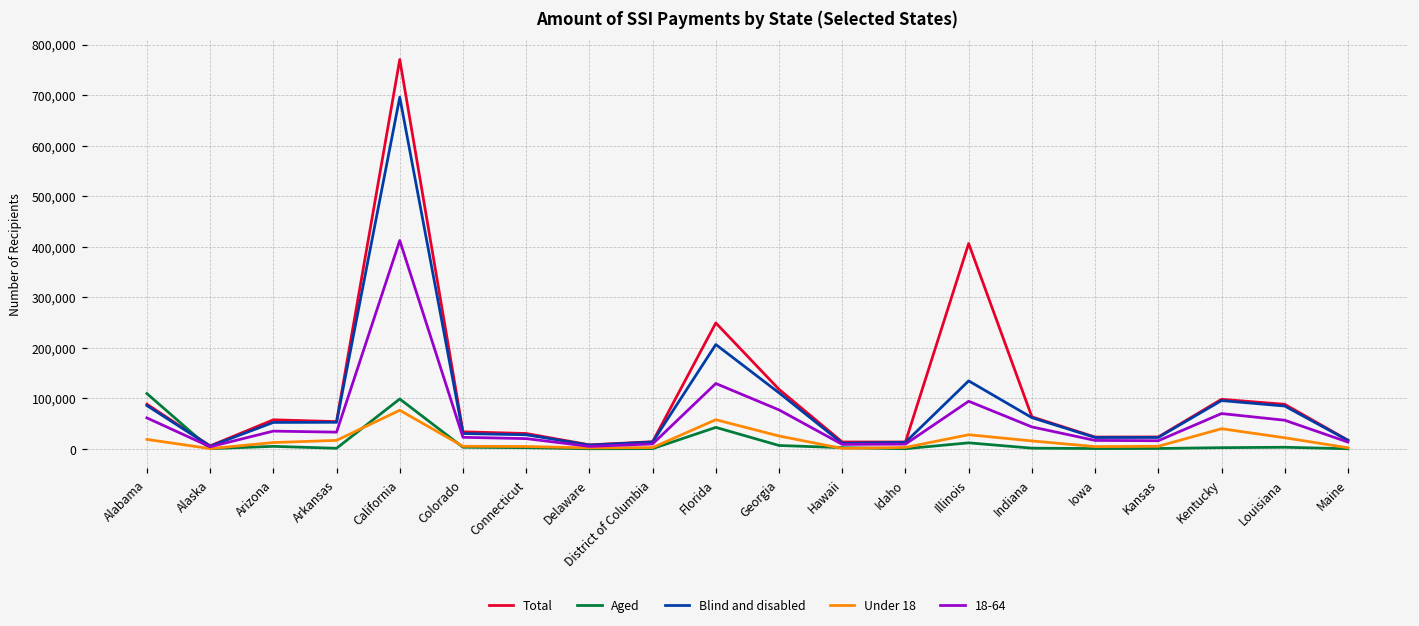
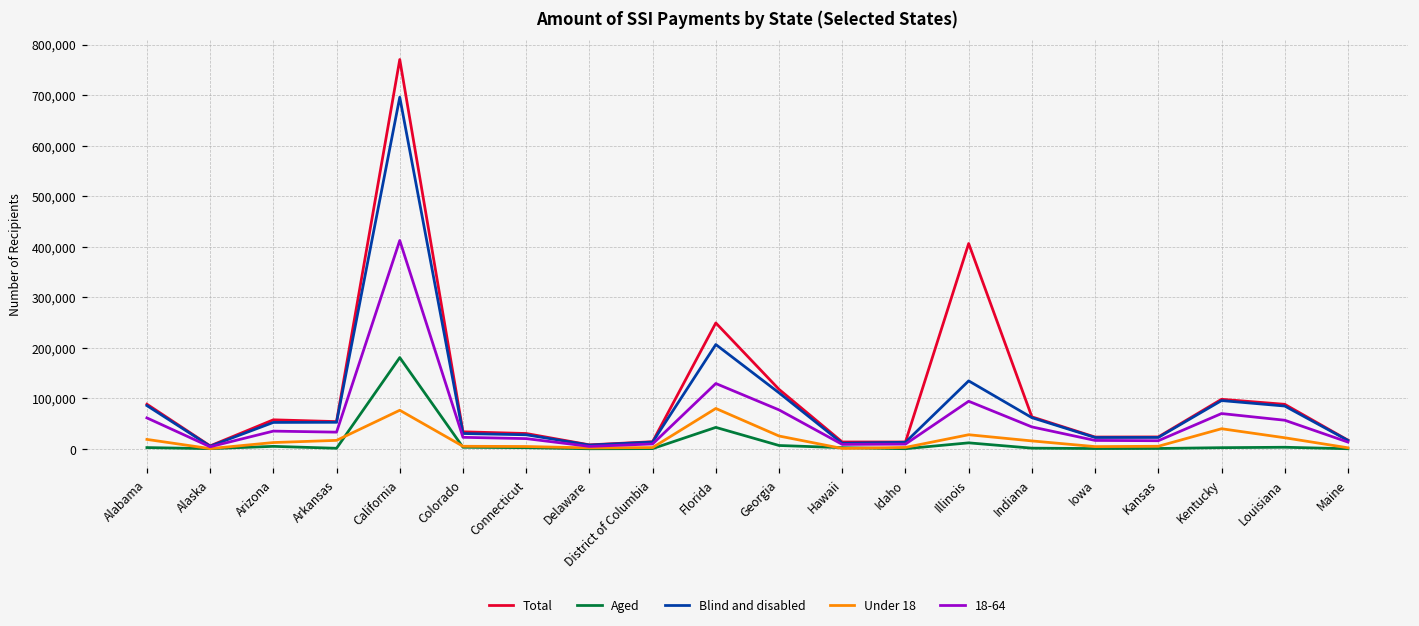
Aged, Alabama: 110,000 -> 0
Aged, California: 100,000 -> 180,000
Under 18, Florida: 60,000 -> 80,000
